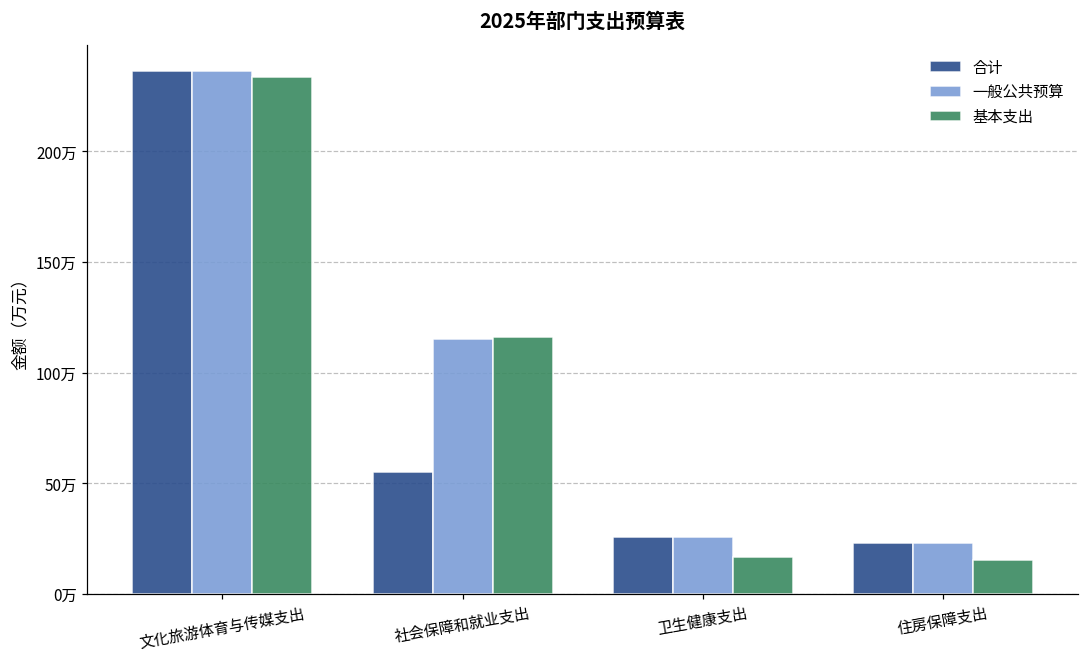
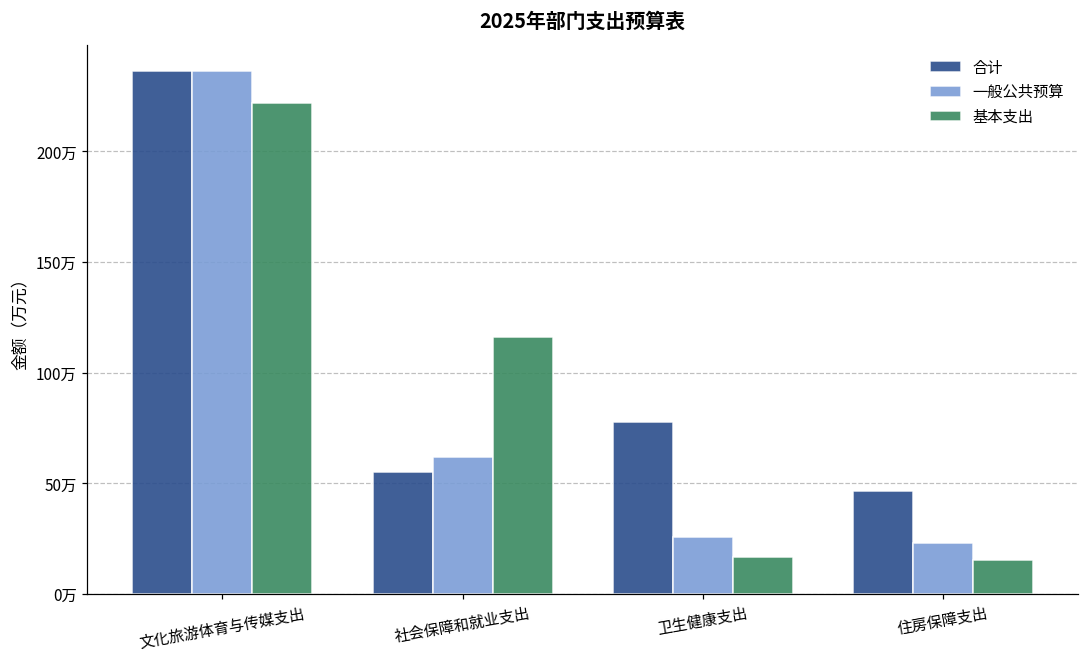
基本支出, 文化旅游体育与传媒支出: 234万 -> 222万
一般公共预算, 社会保障和就业支出: 115万 -> 62万
合计, 卫生健康支出: 26万 -> 78万
合计, 住房保障支出: 23万 -> 47万
